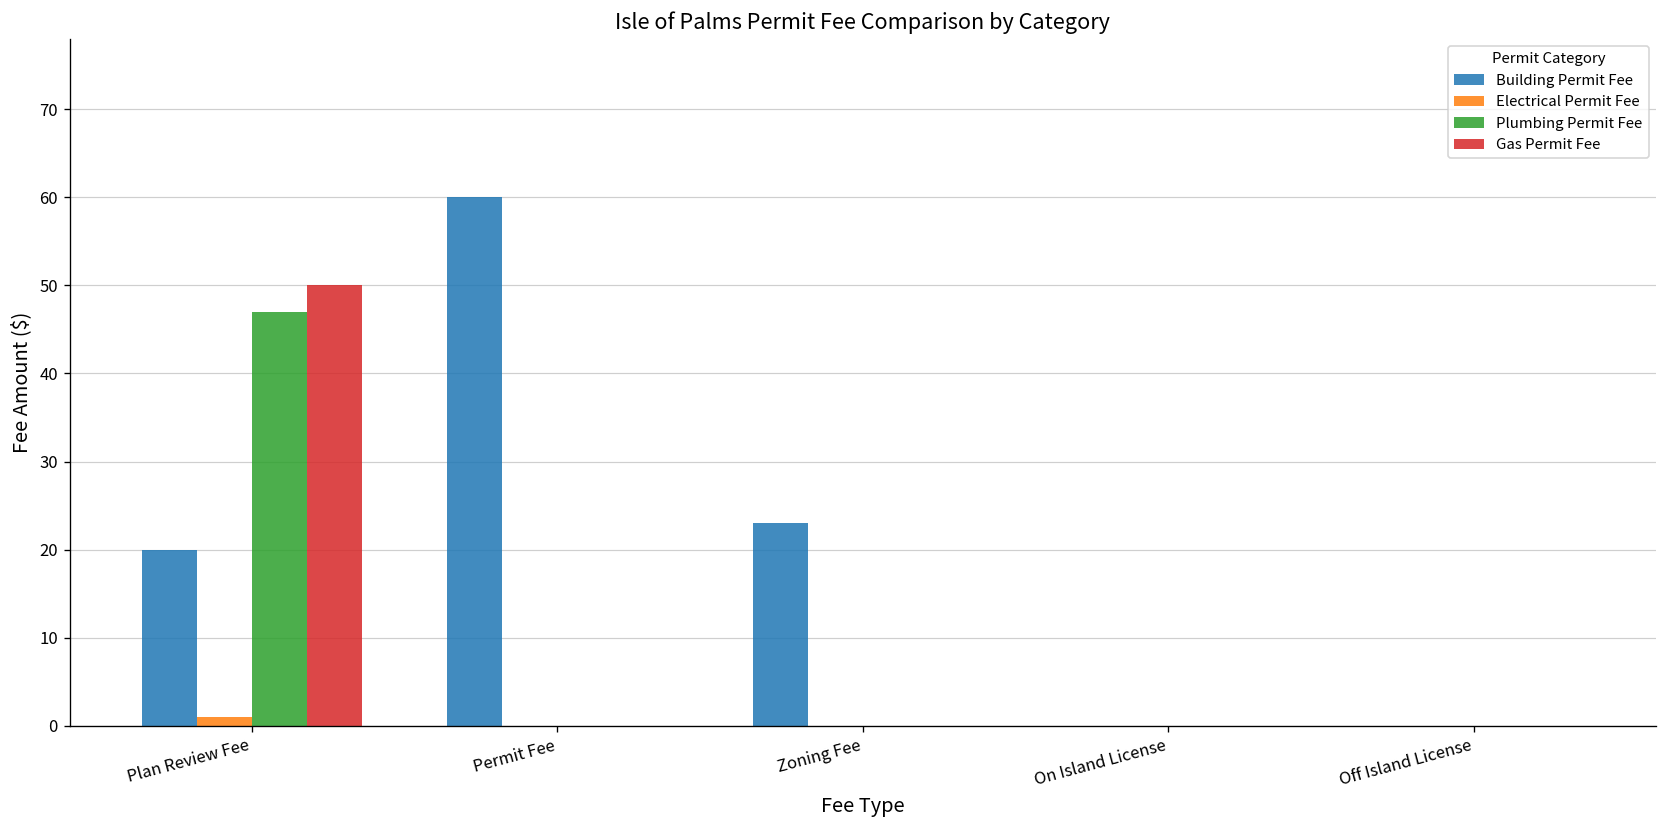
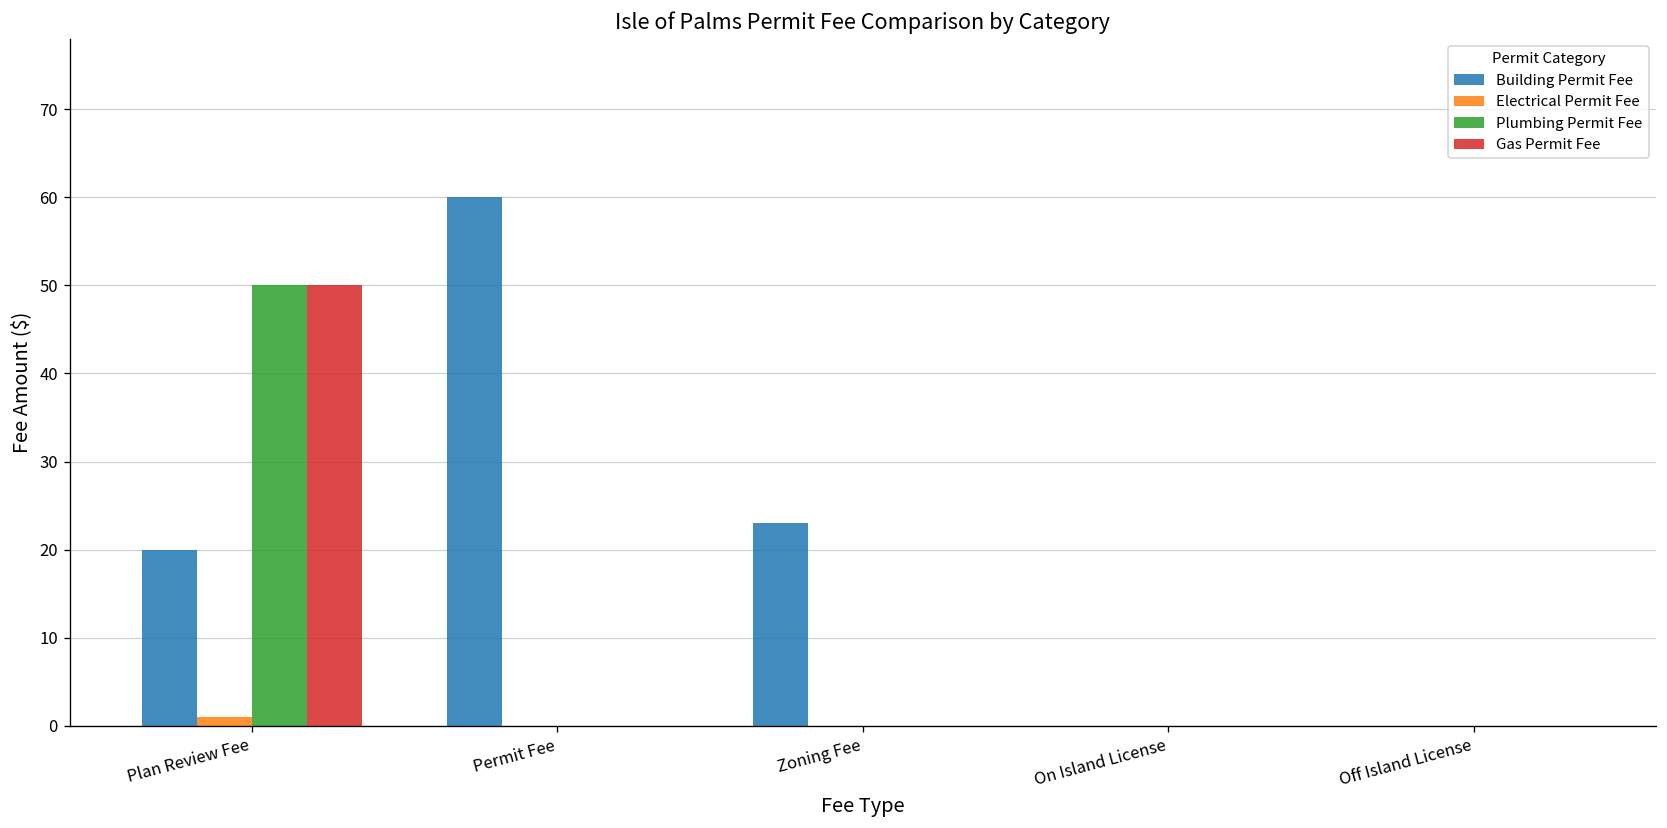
Plumbing Permit Fee, Plan Review Fee: 47 -> 50
